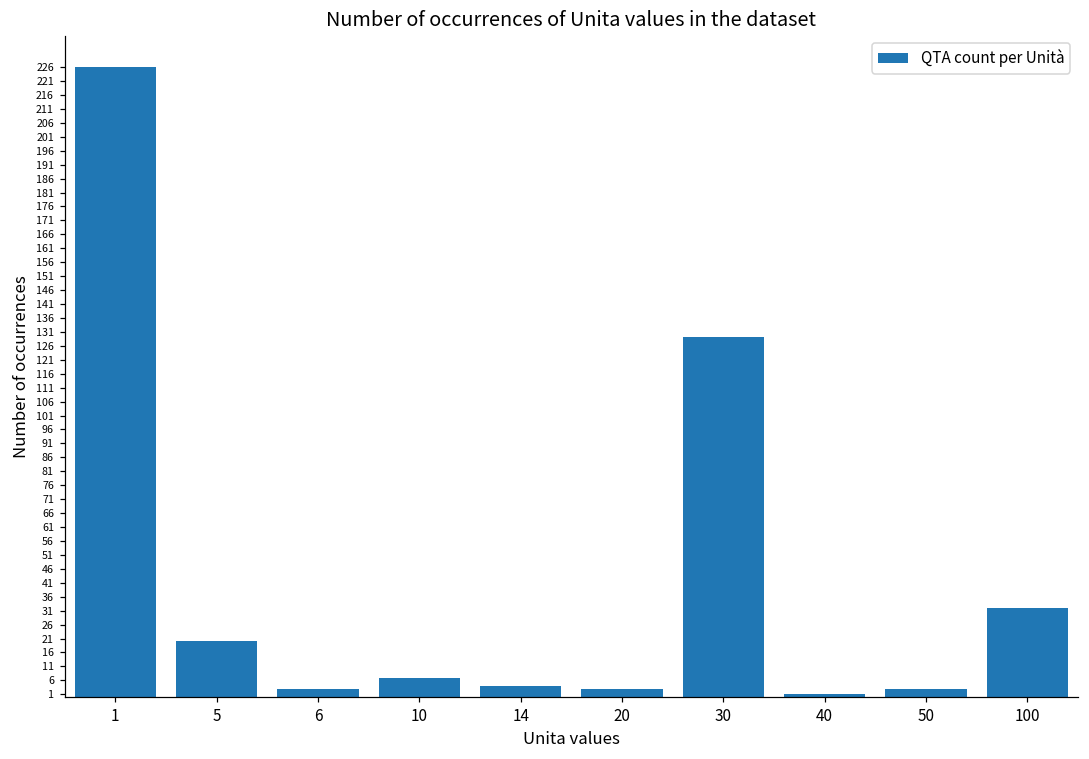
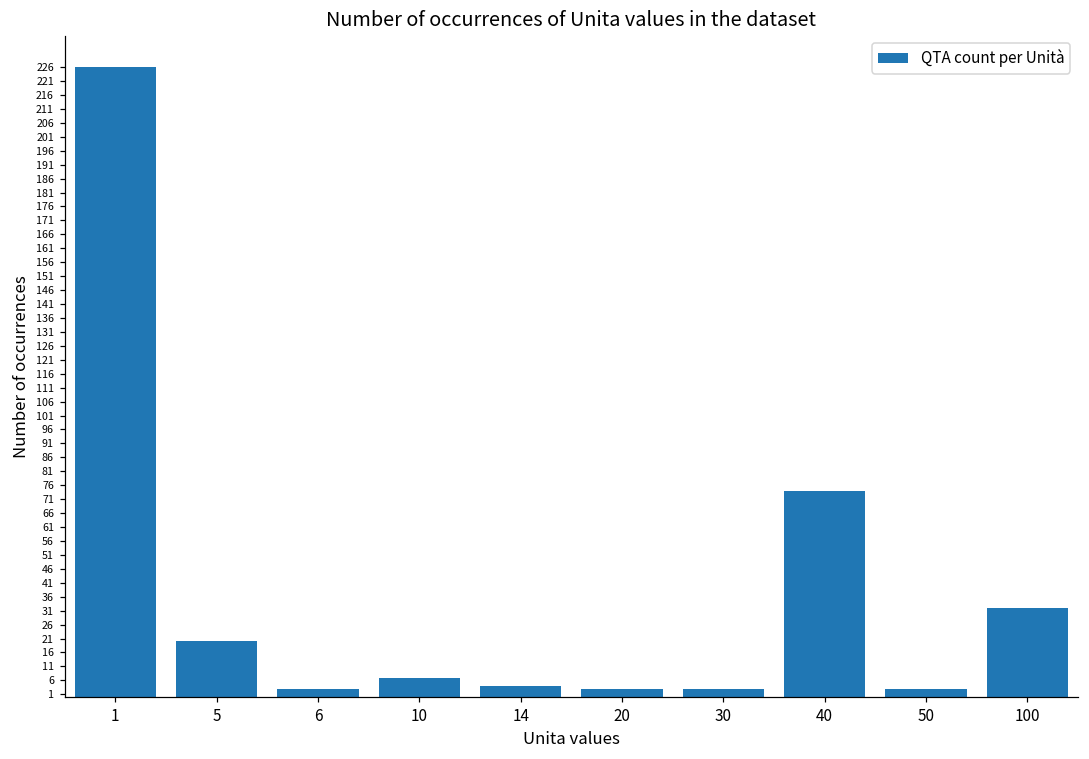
30: 129 -> 3
40: 1 -> 74
